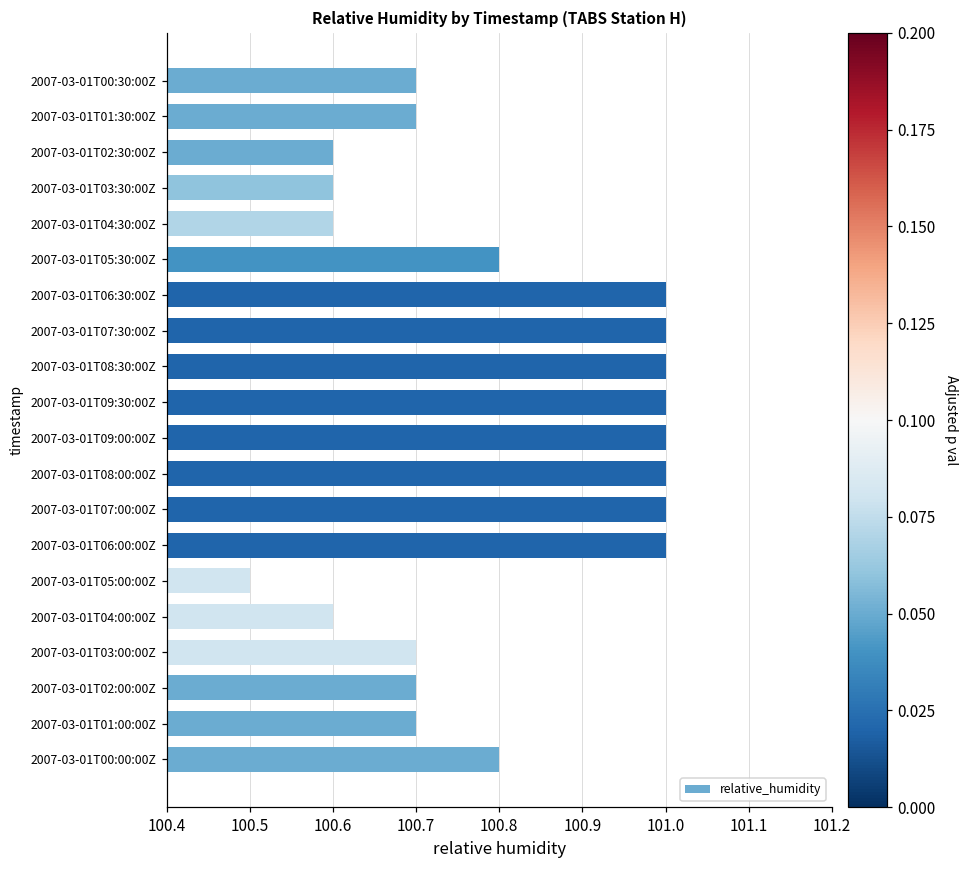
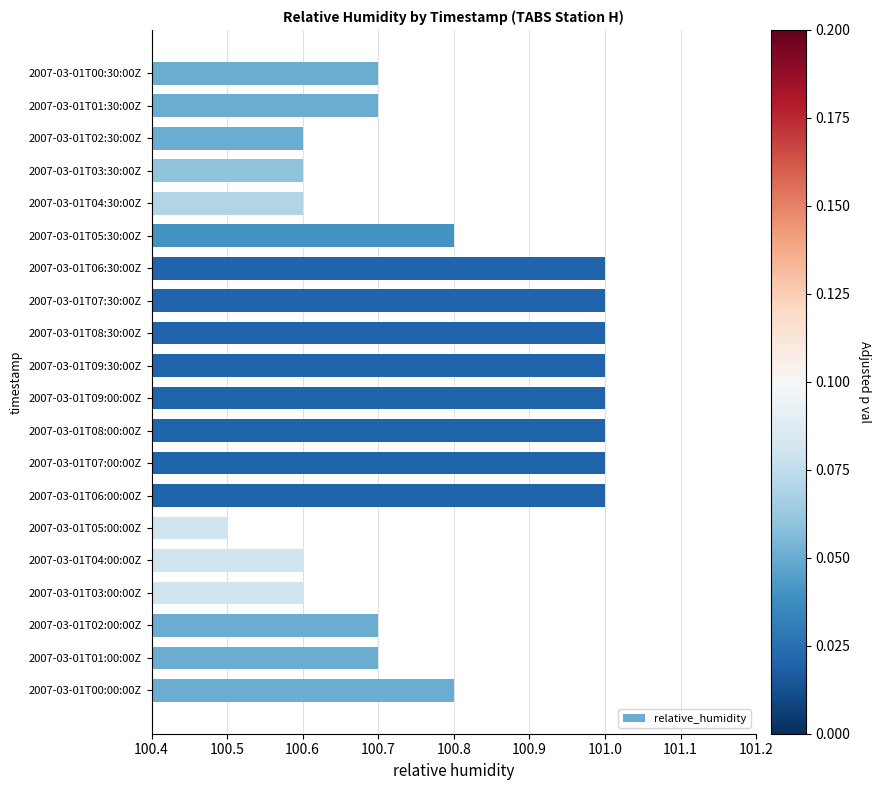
2007-03-01T03:00:00Z: 100.7 -> 100.6
